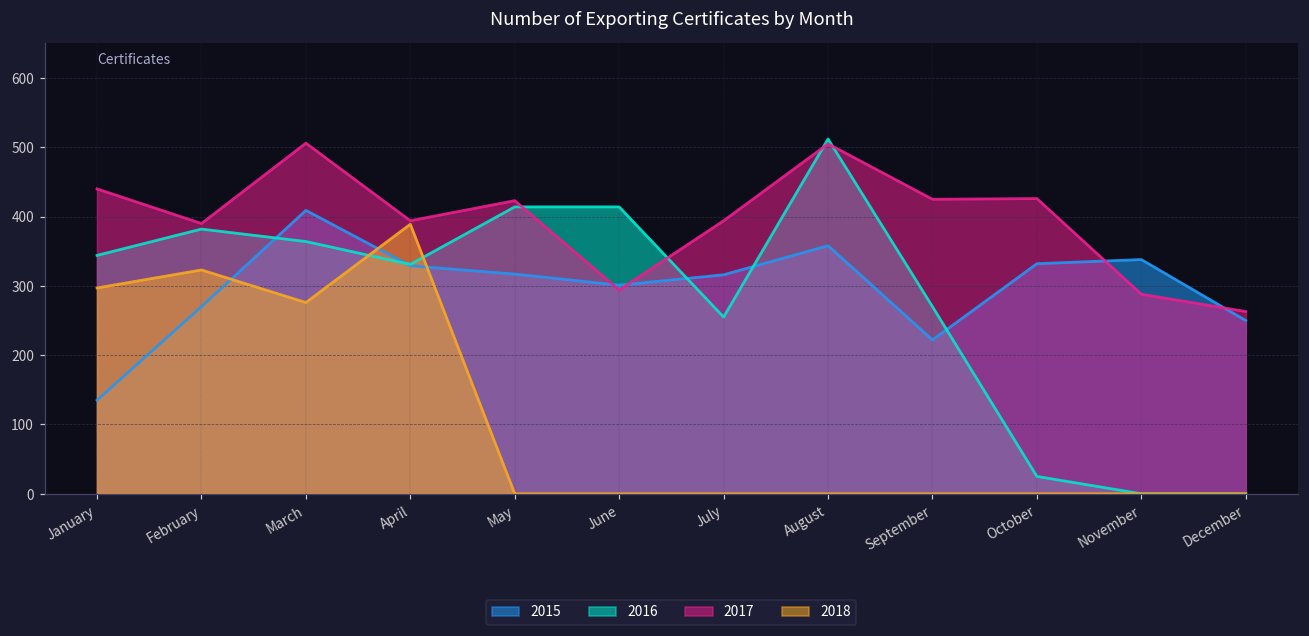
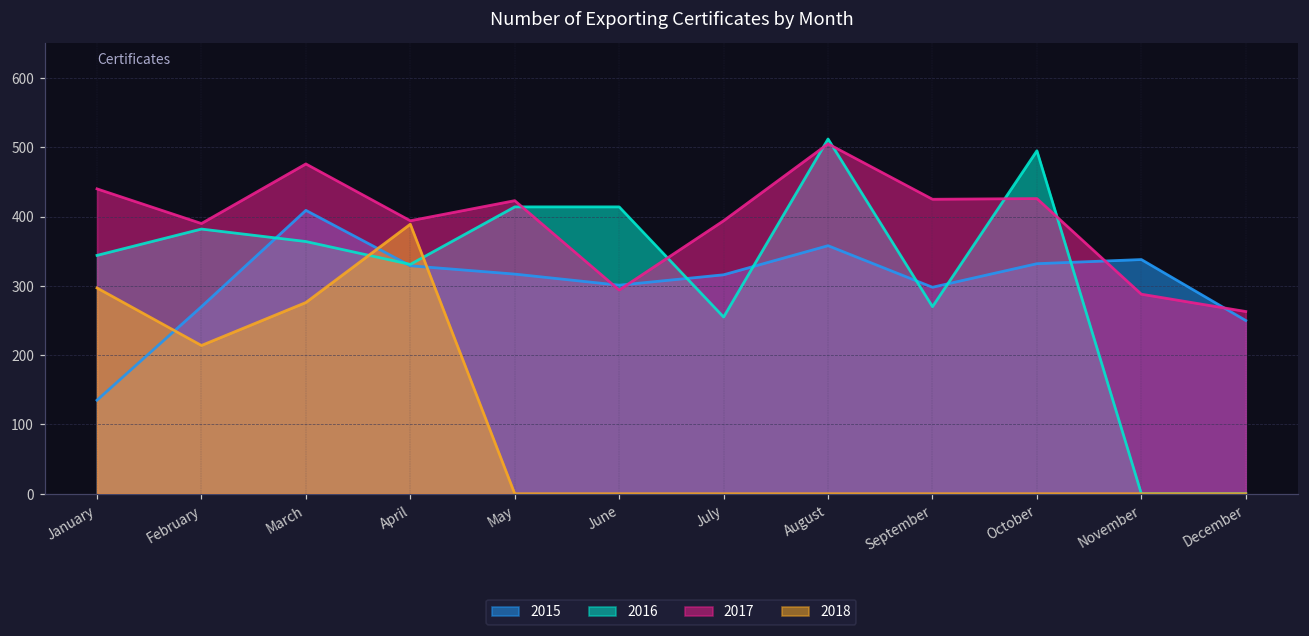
2018, February: 320 -> 210
2017, March: 510 -> 480
2015, September: 220 -> 300
2016, October: 30 -> 500
